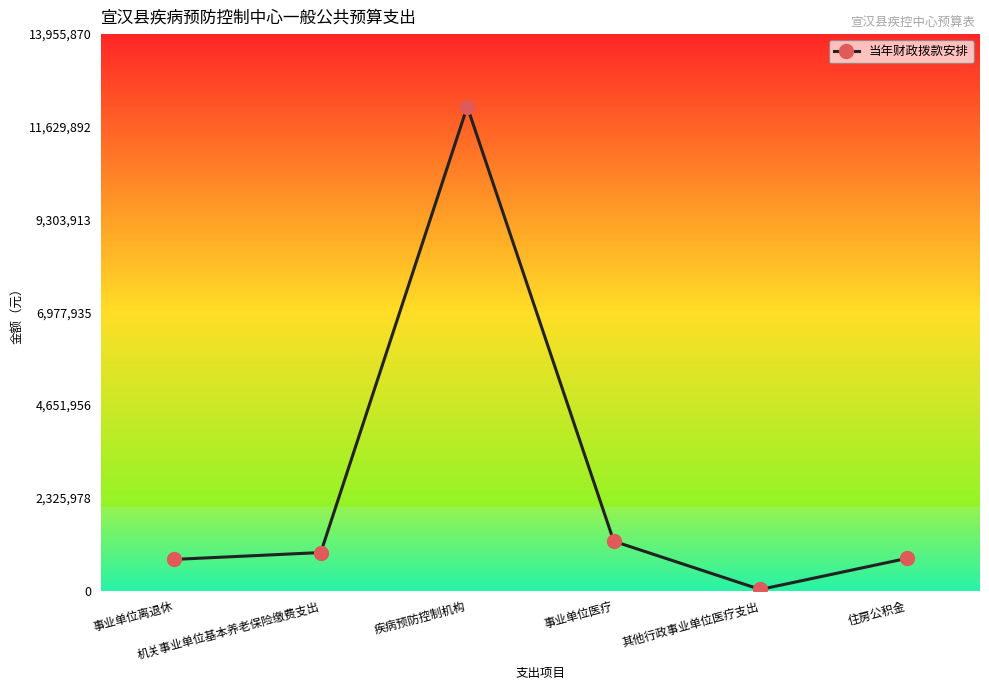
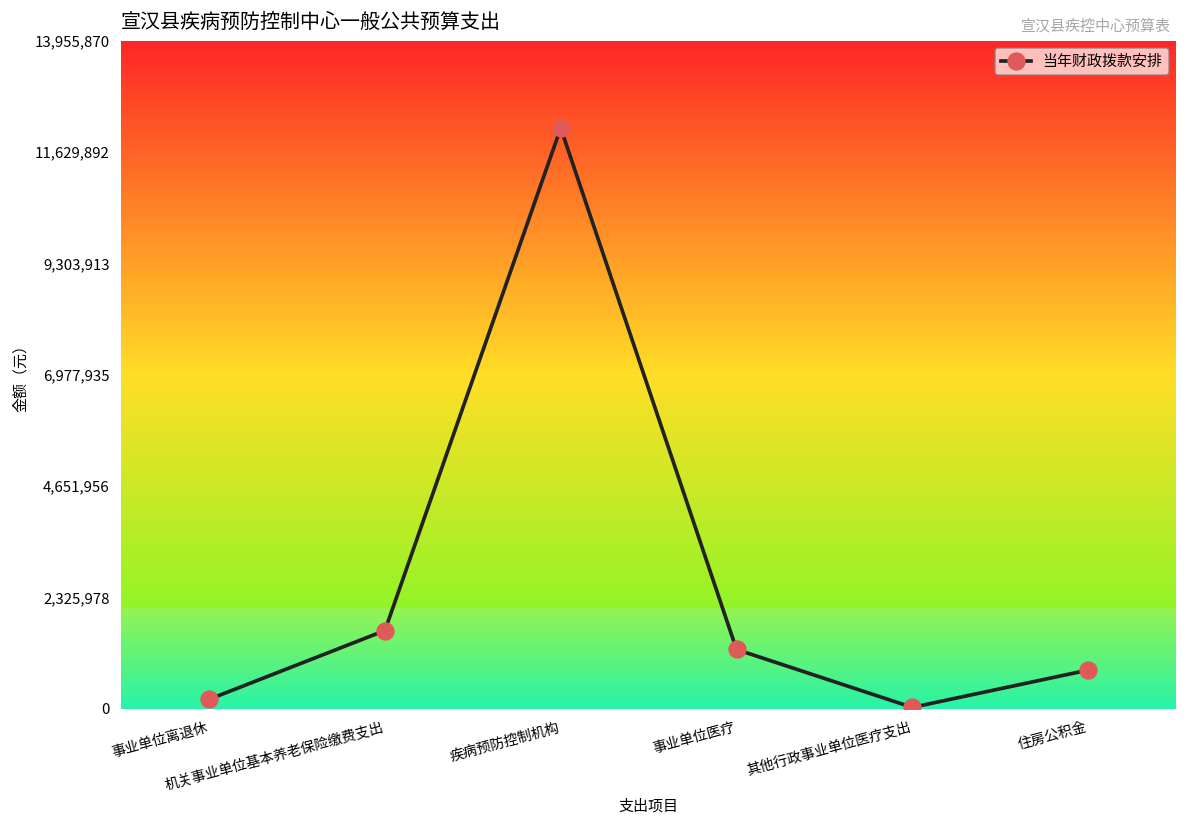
事业单位离退休: 800,000 -> 200,000
机关事业单位基本养老保险缴费支出: 1,000,000 -> 1,600,000
